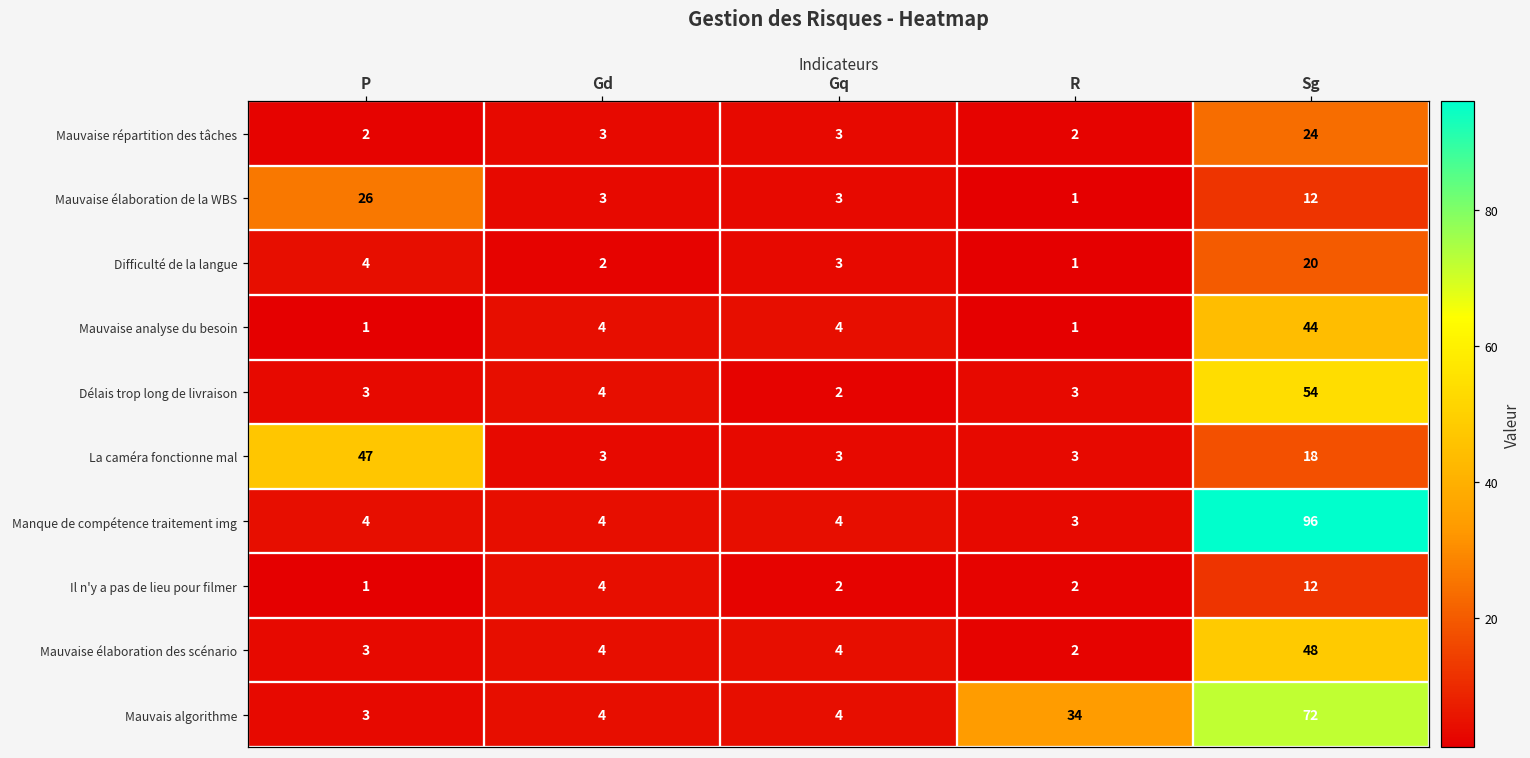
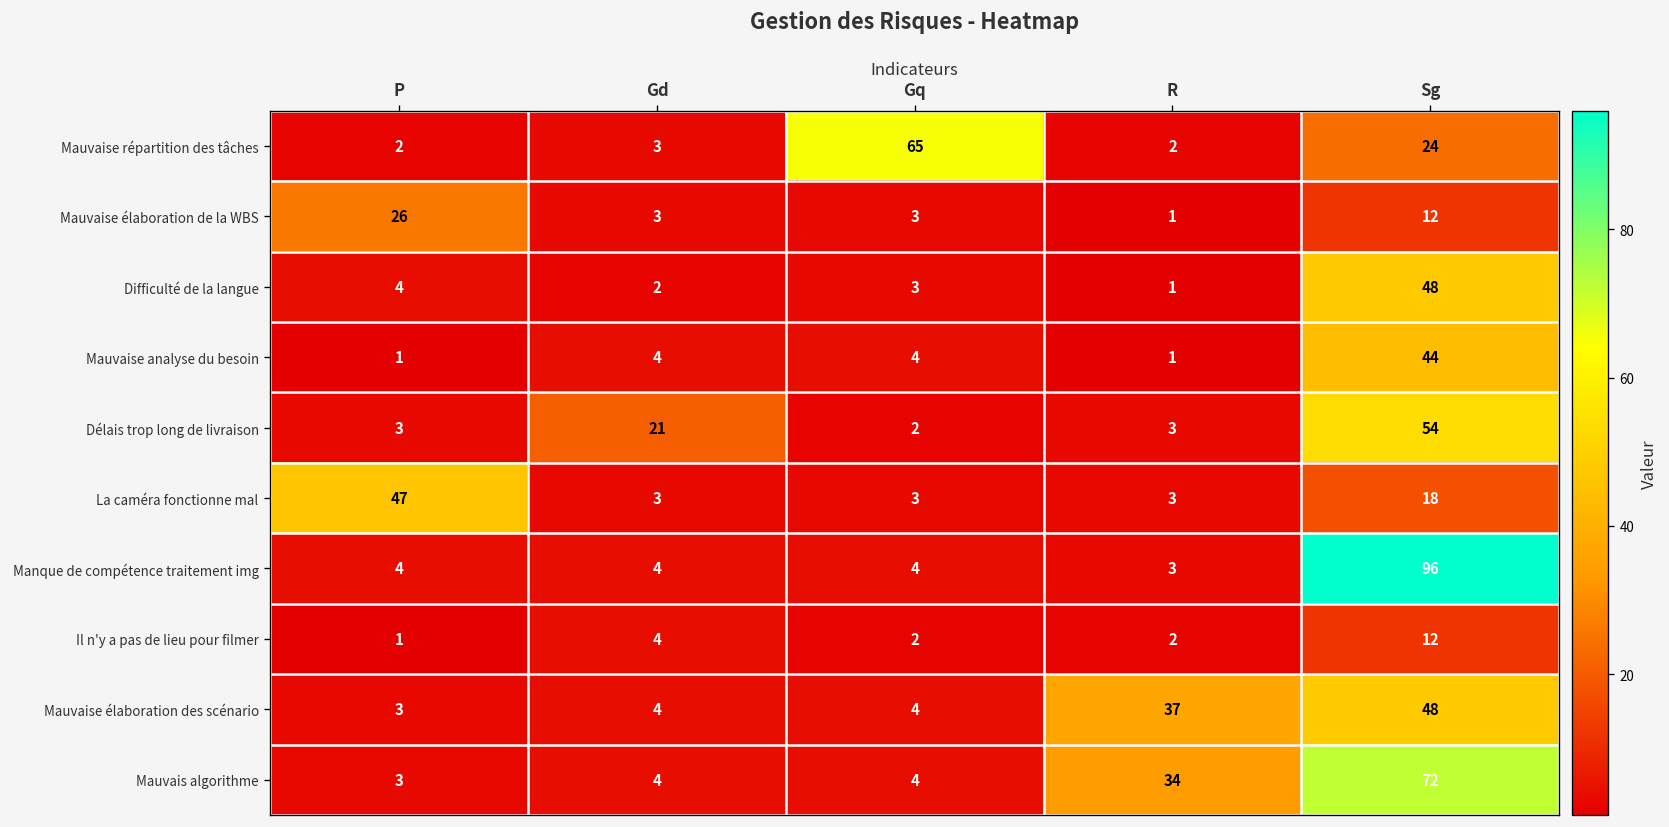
Mauvaise répartition des tâches, Gq: 3 -> 65
Difficulté de la langue, Sg: 20 -> 48
Délais trop long de livraison, Gd: 4 -> 21
Mauvaise élaboration des scénario, R: 2 -> 37
